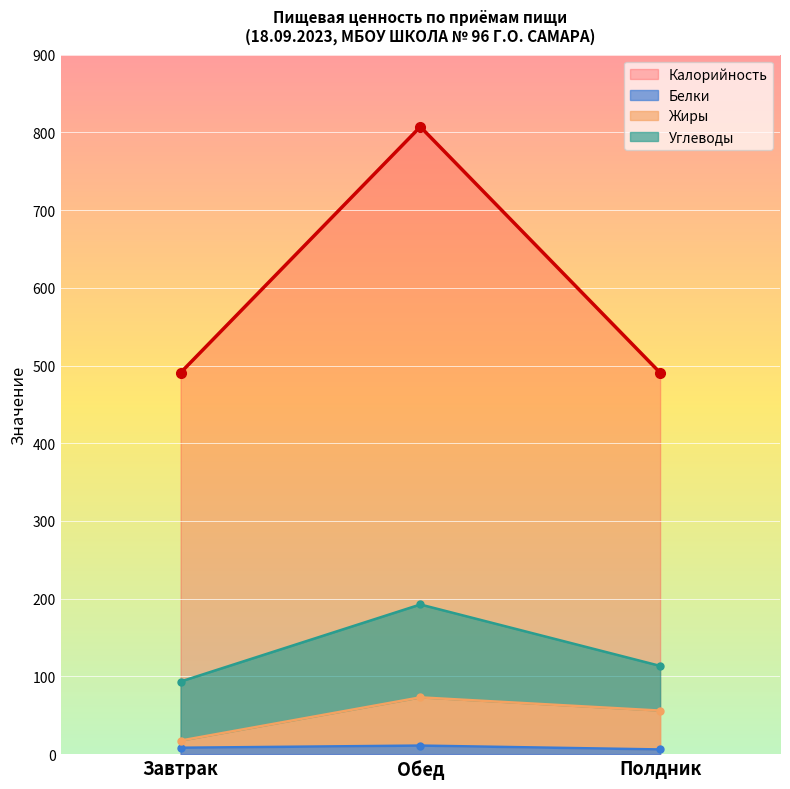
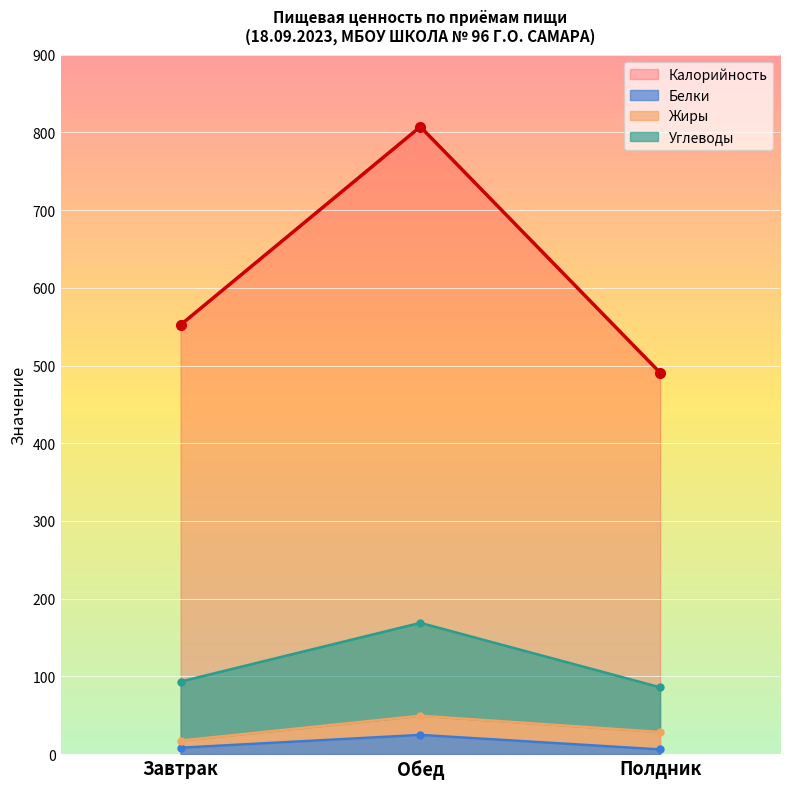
Калорийность, Завтрак: 490 -> 550
Белки, Обед: 10 -> 20
Жиры, Обед: 60 -> 20
Жиры, Полдник: 50 -> 20
